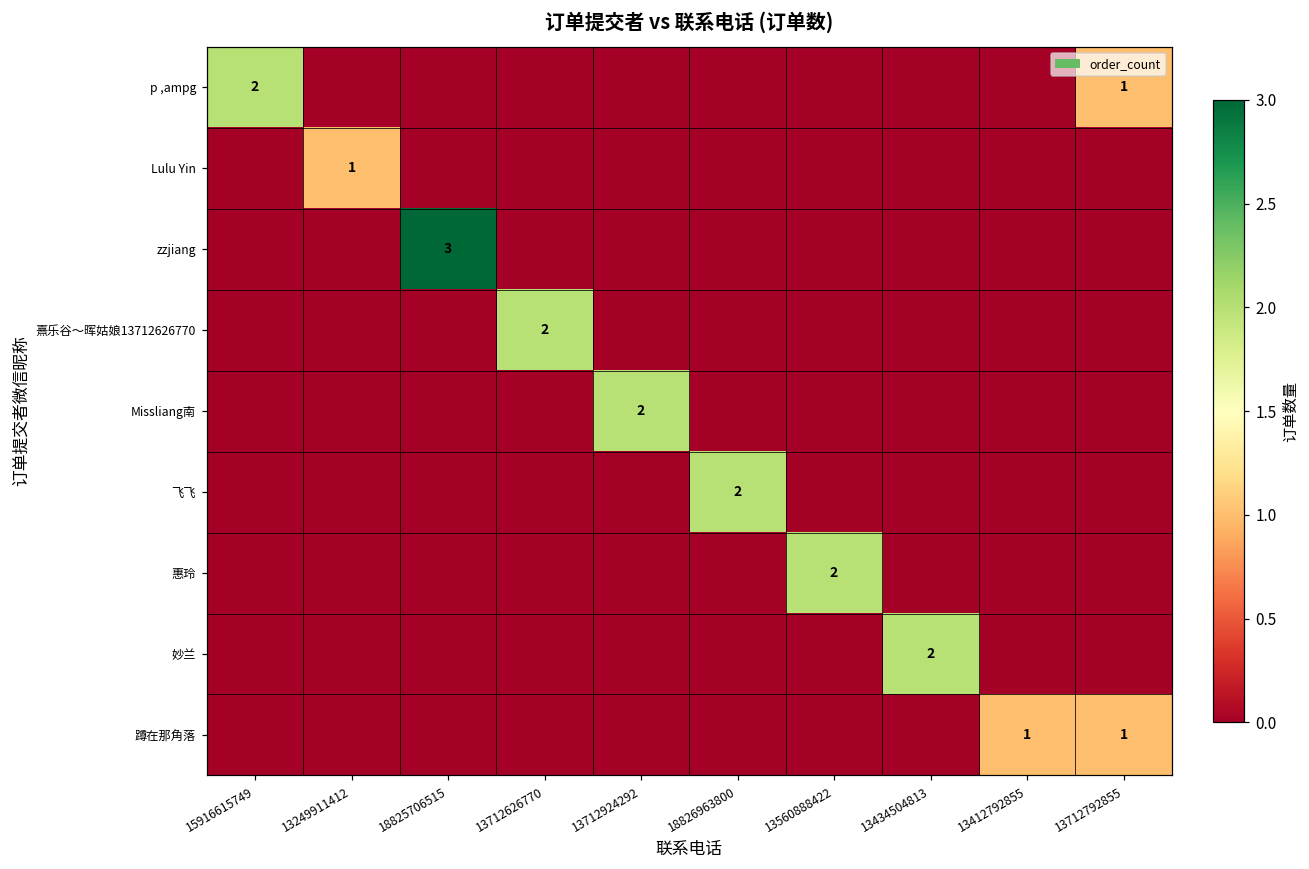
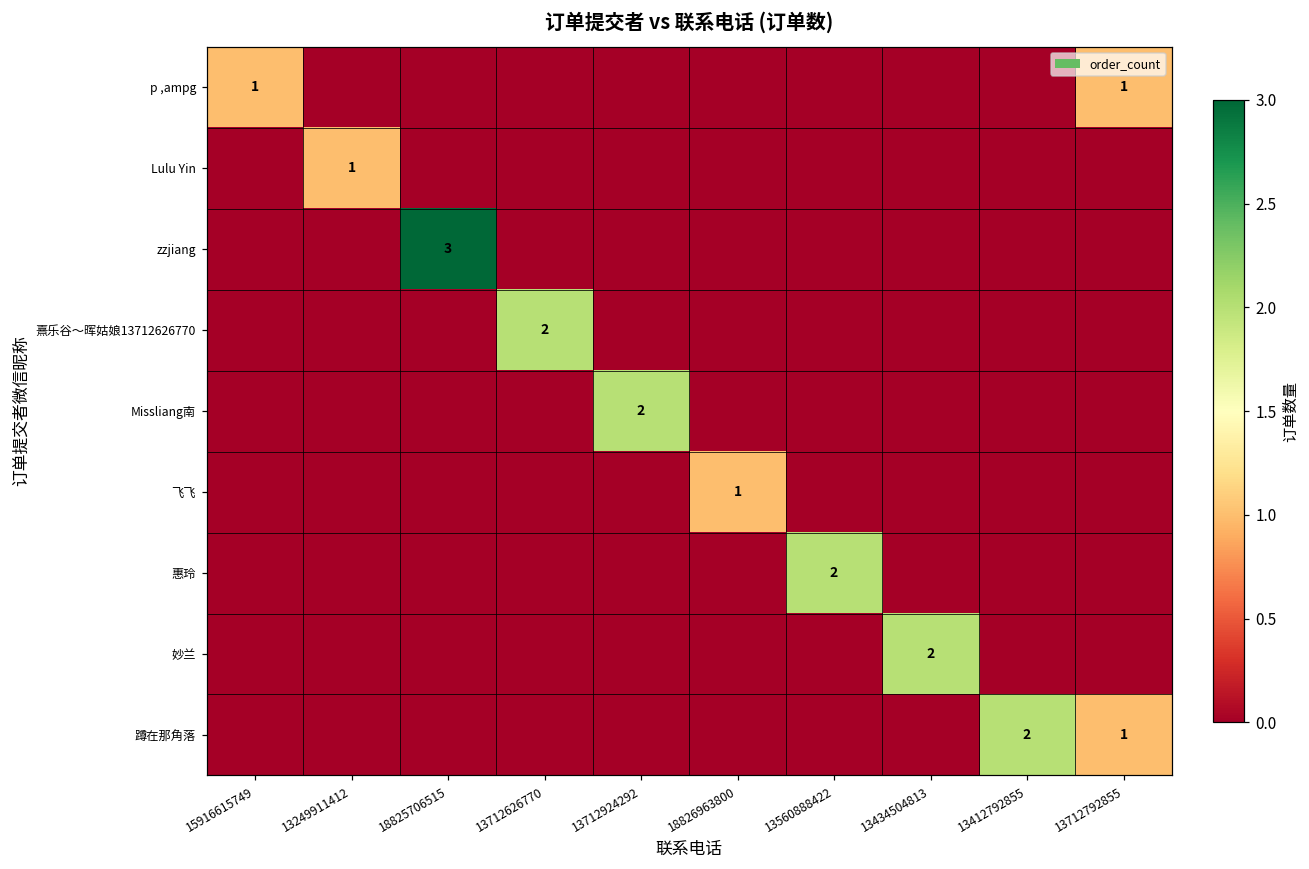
p ,ampg, 15916615749: 2 -> 1
飞飞, 18826963800: 2 -> 1
蹲在那角落, 13412792855: 1 -> 2
